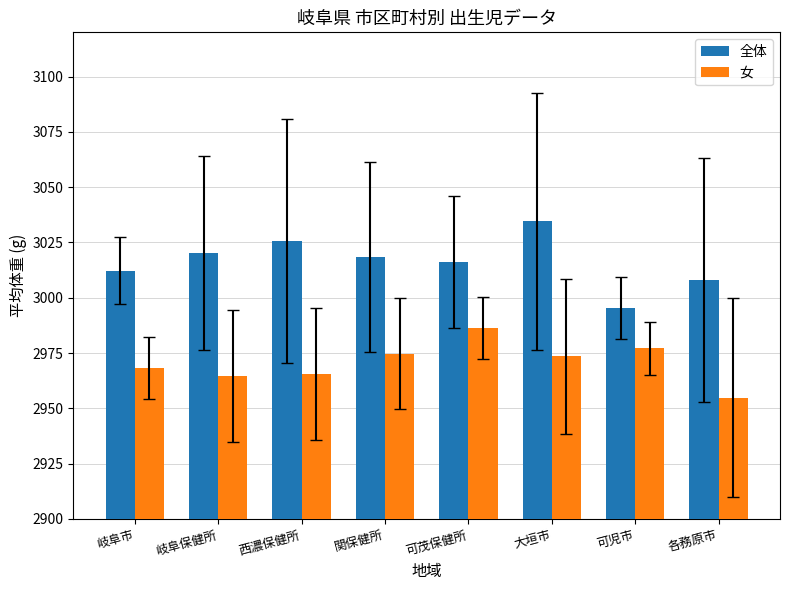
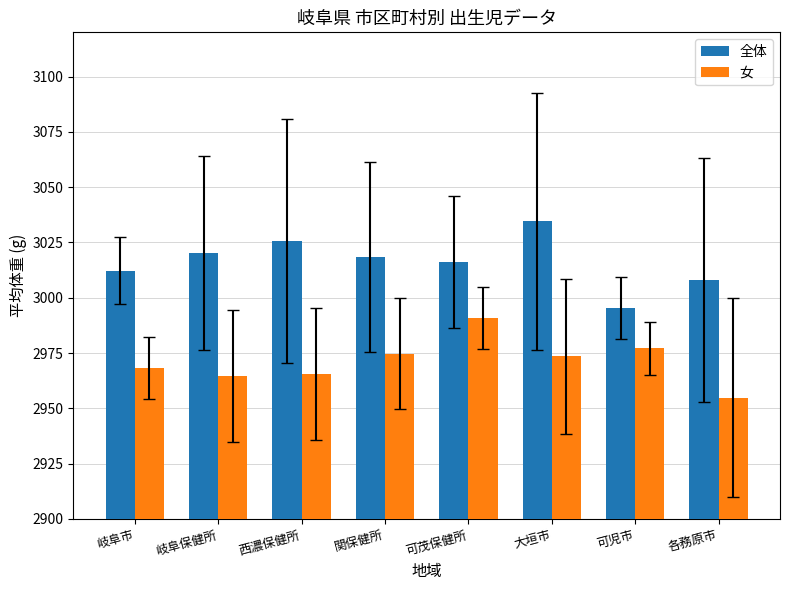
女, 可茂保健所: 2986 -> 2991
